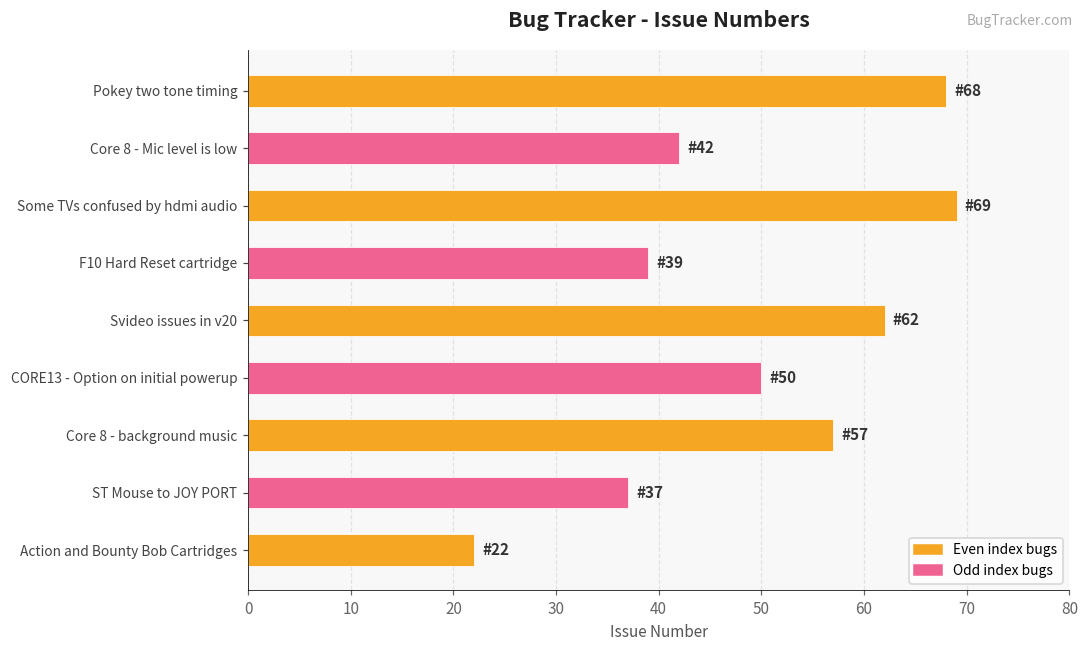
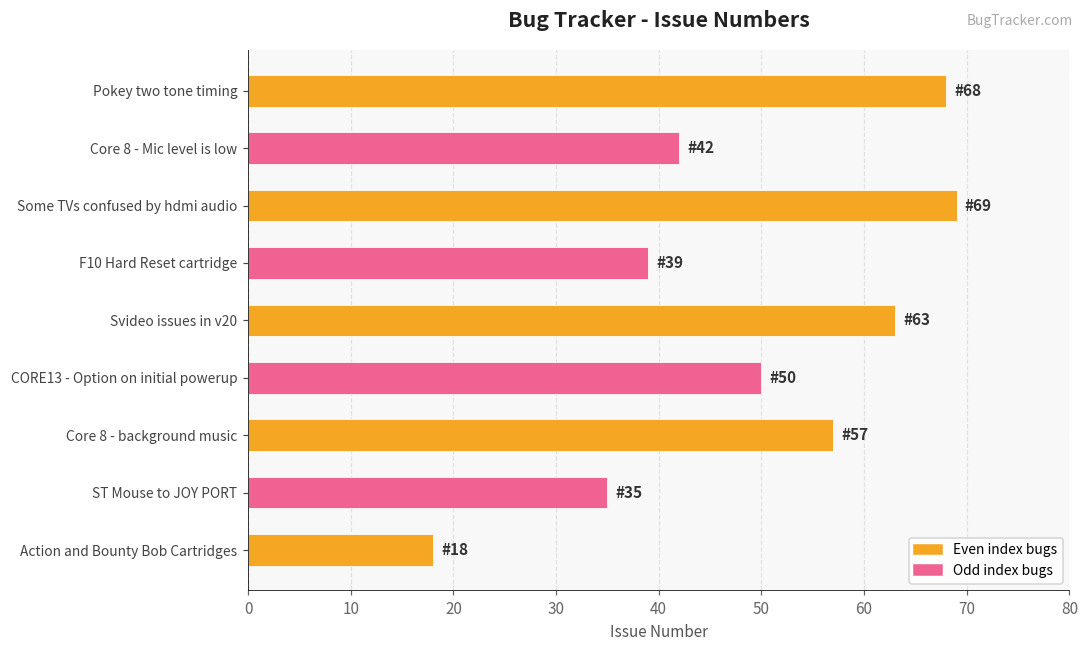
Svideo issues in v20: 62 -> 63
ST Mouse to JOY PORT: 37 -> 35
Action and Bounty Bob Cartridges: 22 -> 18
